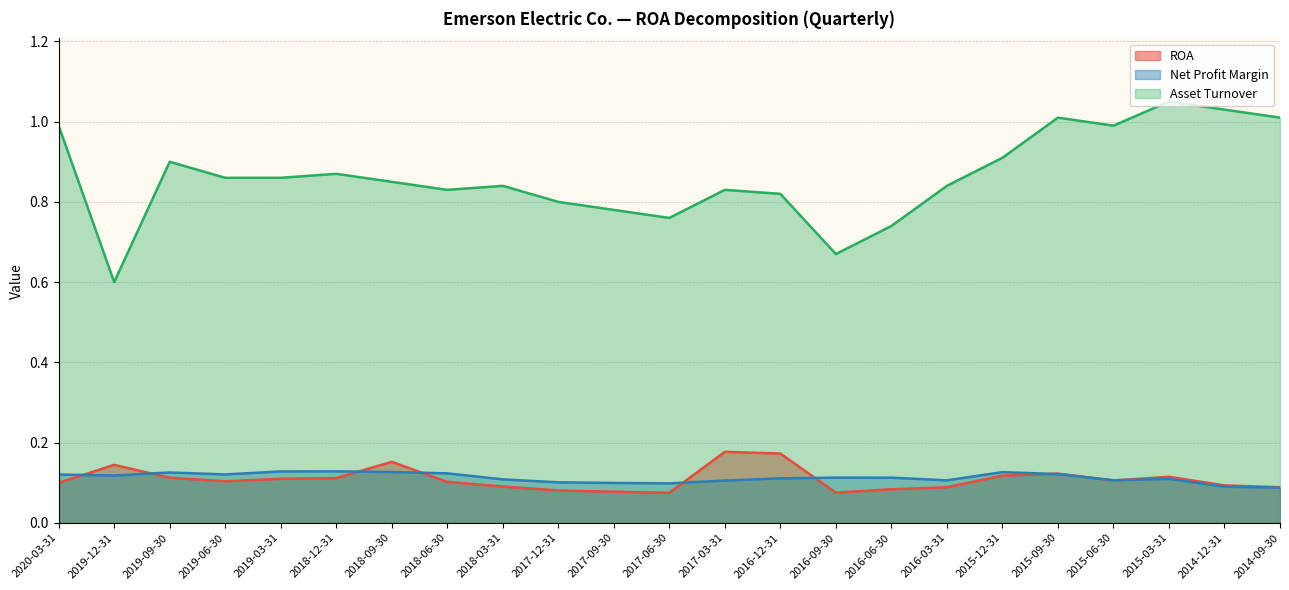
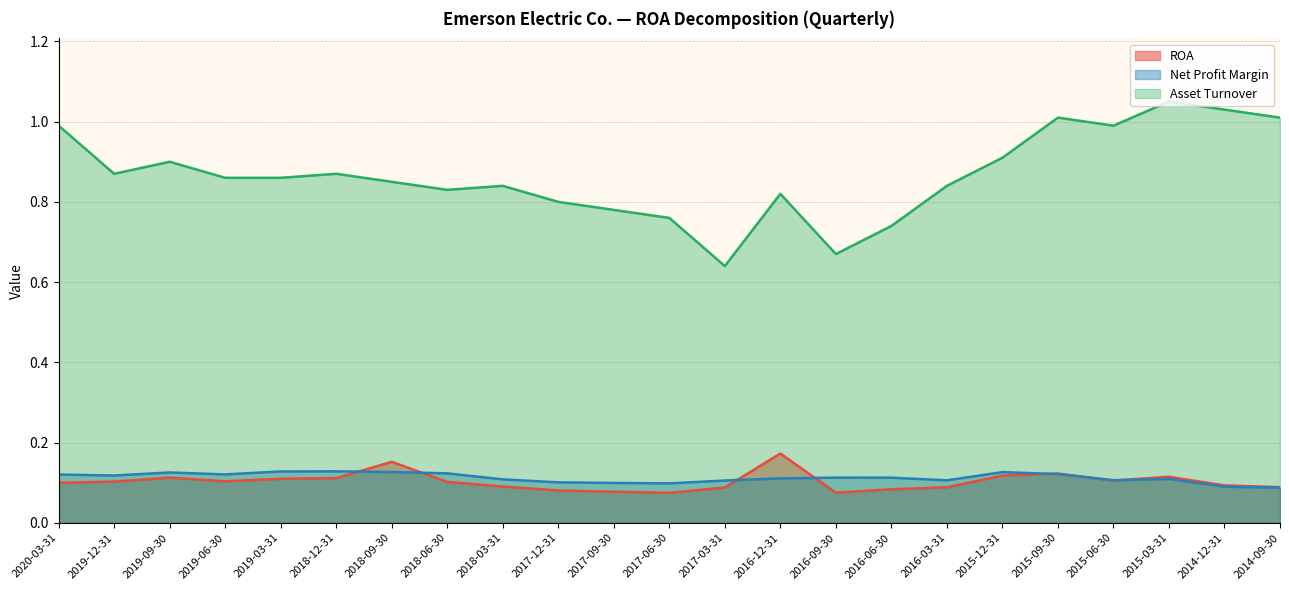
ROA, 2019-12-31: 0.14 -> 0.10
Asset Turnover, 2019-12-31: 0.60 -> 0.87
ROA, 2017-03-31: 0.18 -> 0.09
Asset Turnover, 2017-03-31: 0.83 -> 0.64
